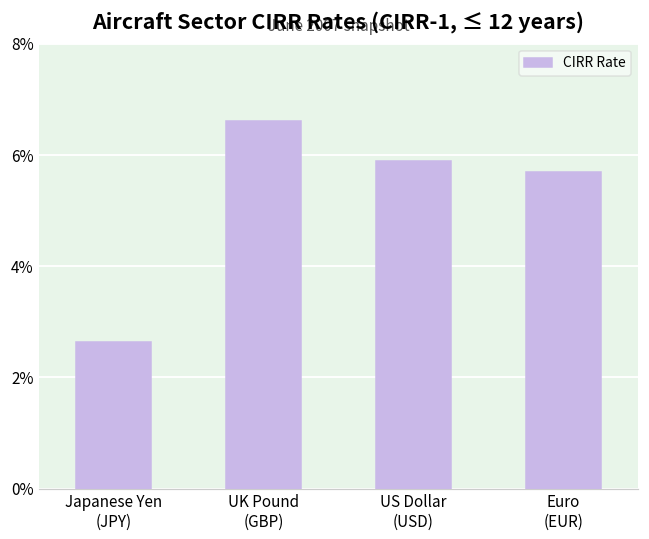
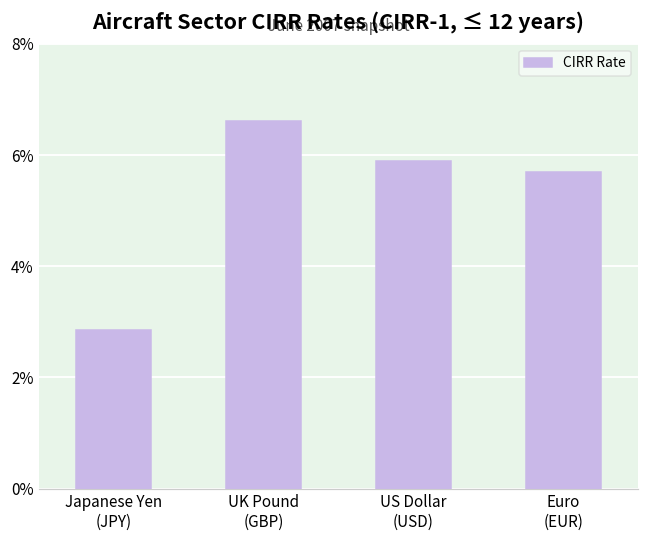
Japanese Yen (JPY): 2.6% -> 2.9%
